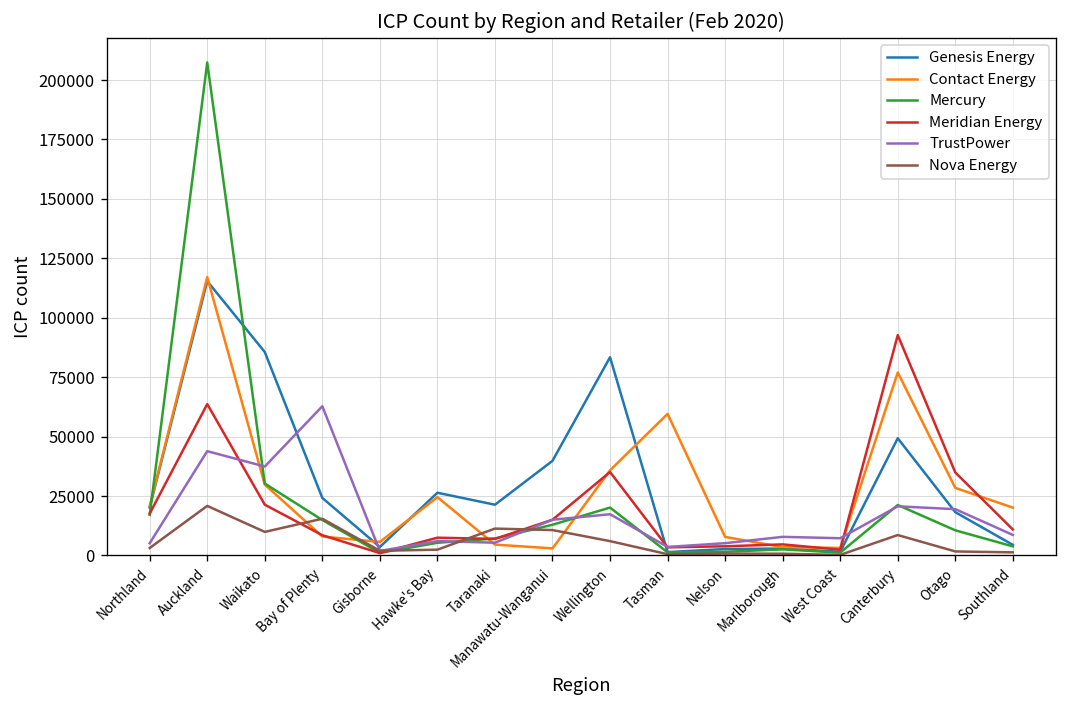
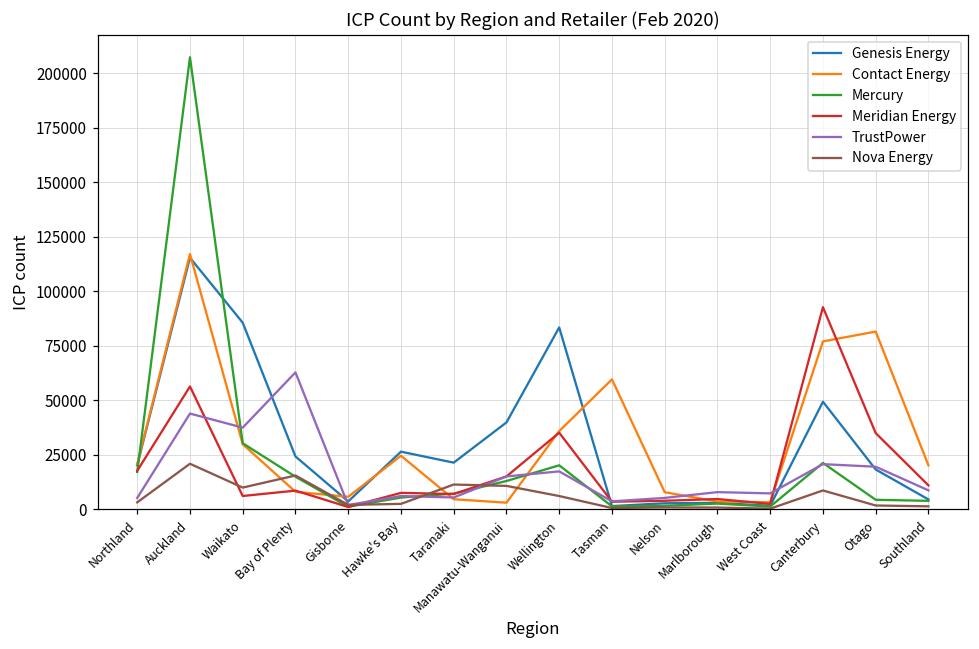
Meridian Energy, Auckland: 64000 -> 56000
Meridian Energy, Waikato: 21000 -> 6000
Contact Energy, Otago: 28000 -> 82000
Mercury, Otago: 11000 -> 4000
